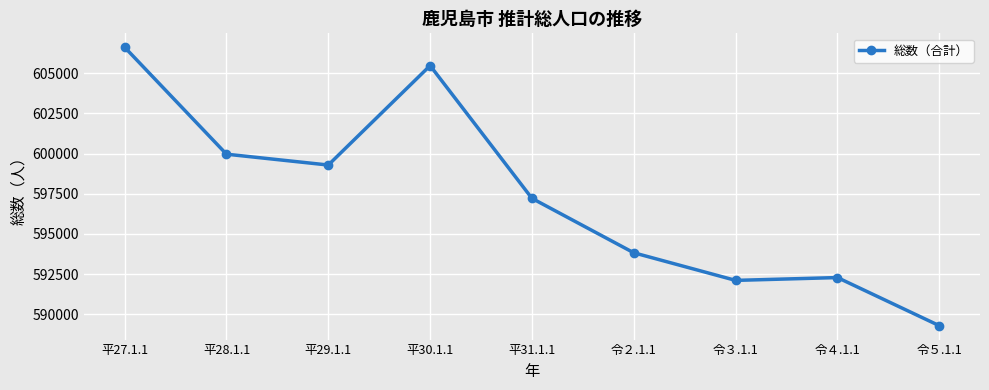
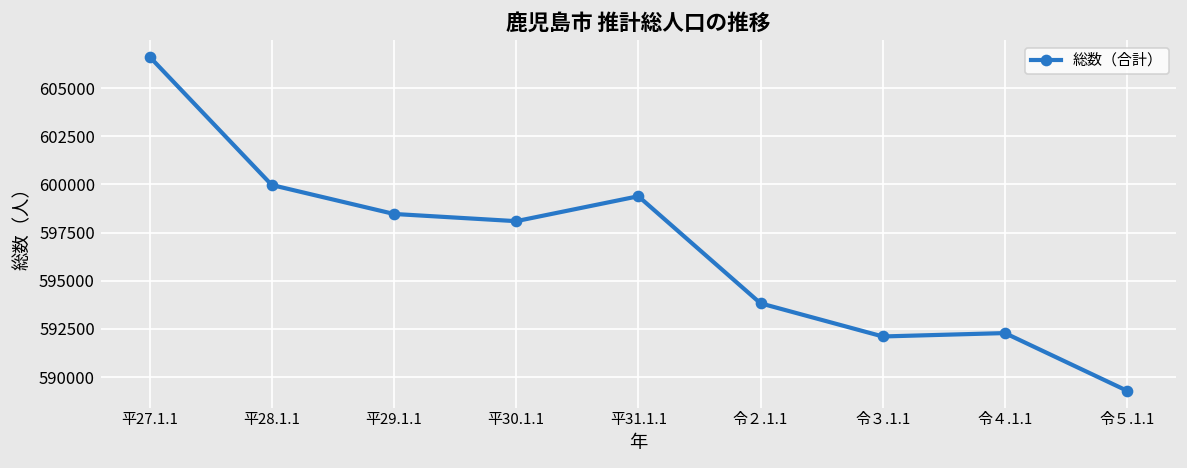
平29.1.1: 599300 -> 598500
平30.1.1: 605500 -> 598100
平31.1.1: 597200 -> 599400
